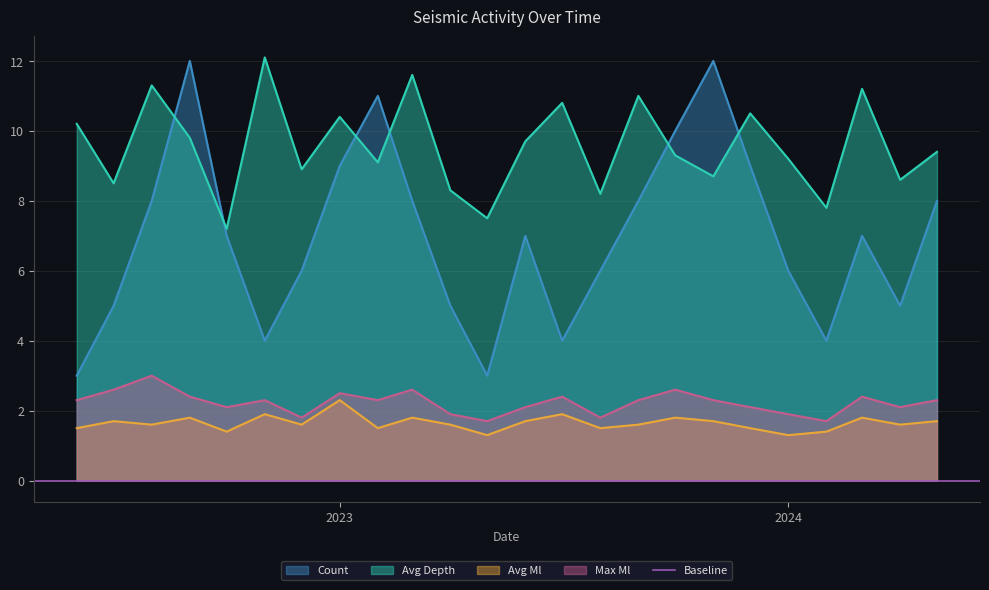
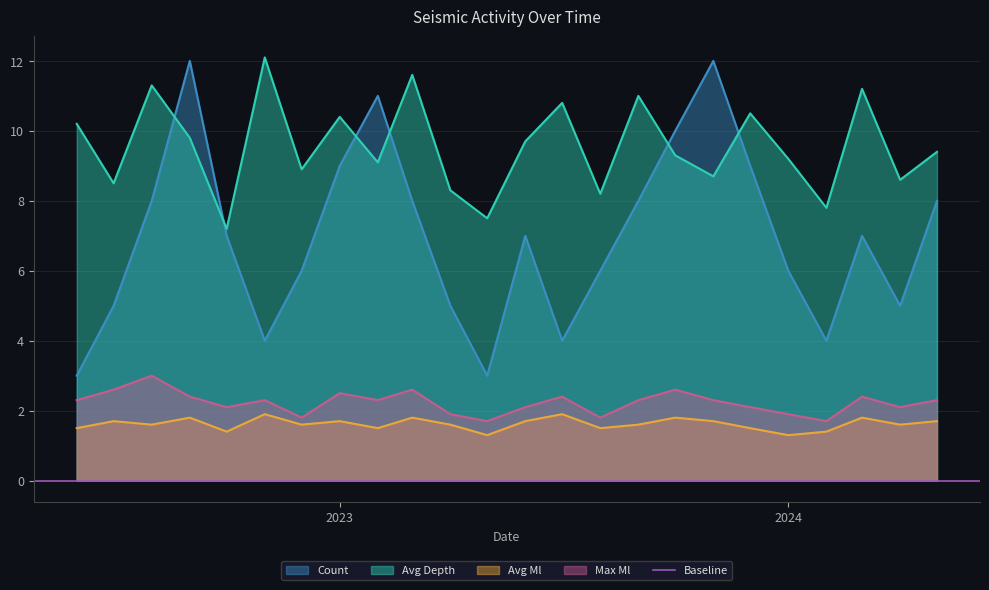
Avg Ml, 2023: 2.3 -> 1.7
